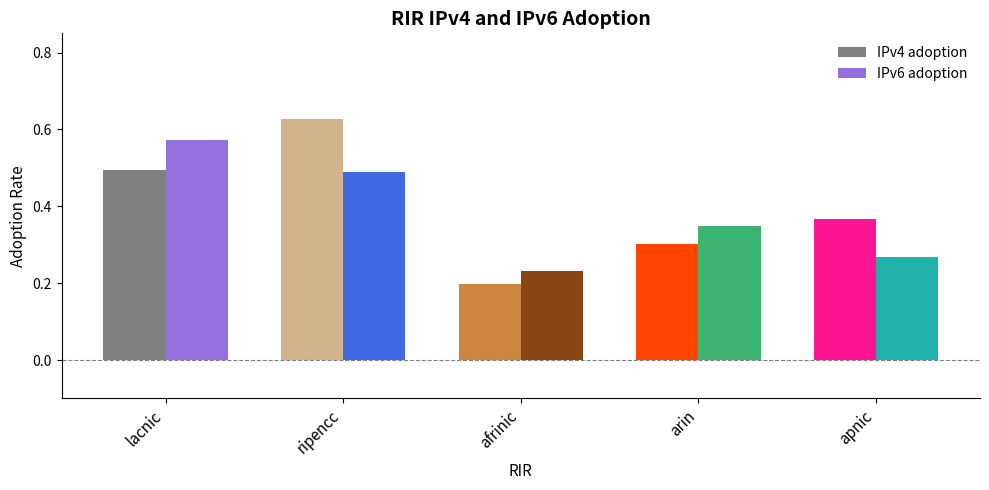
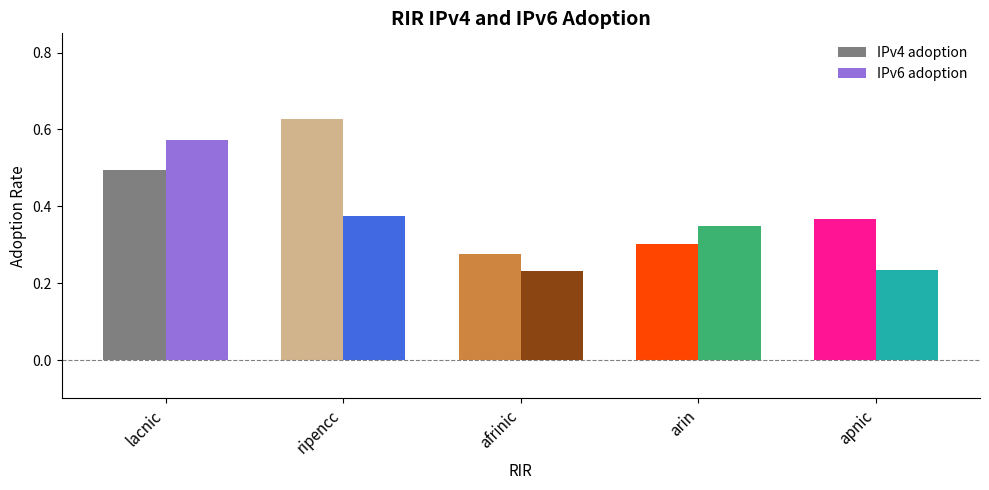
IPv6 adoption, ripencc: 0.49 -> 0.37
IPv4 adoption, afrinic: 0.20 -> 0.28
IPv6 adoption, apnic: 0.27 -> 0.23
